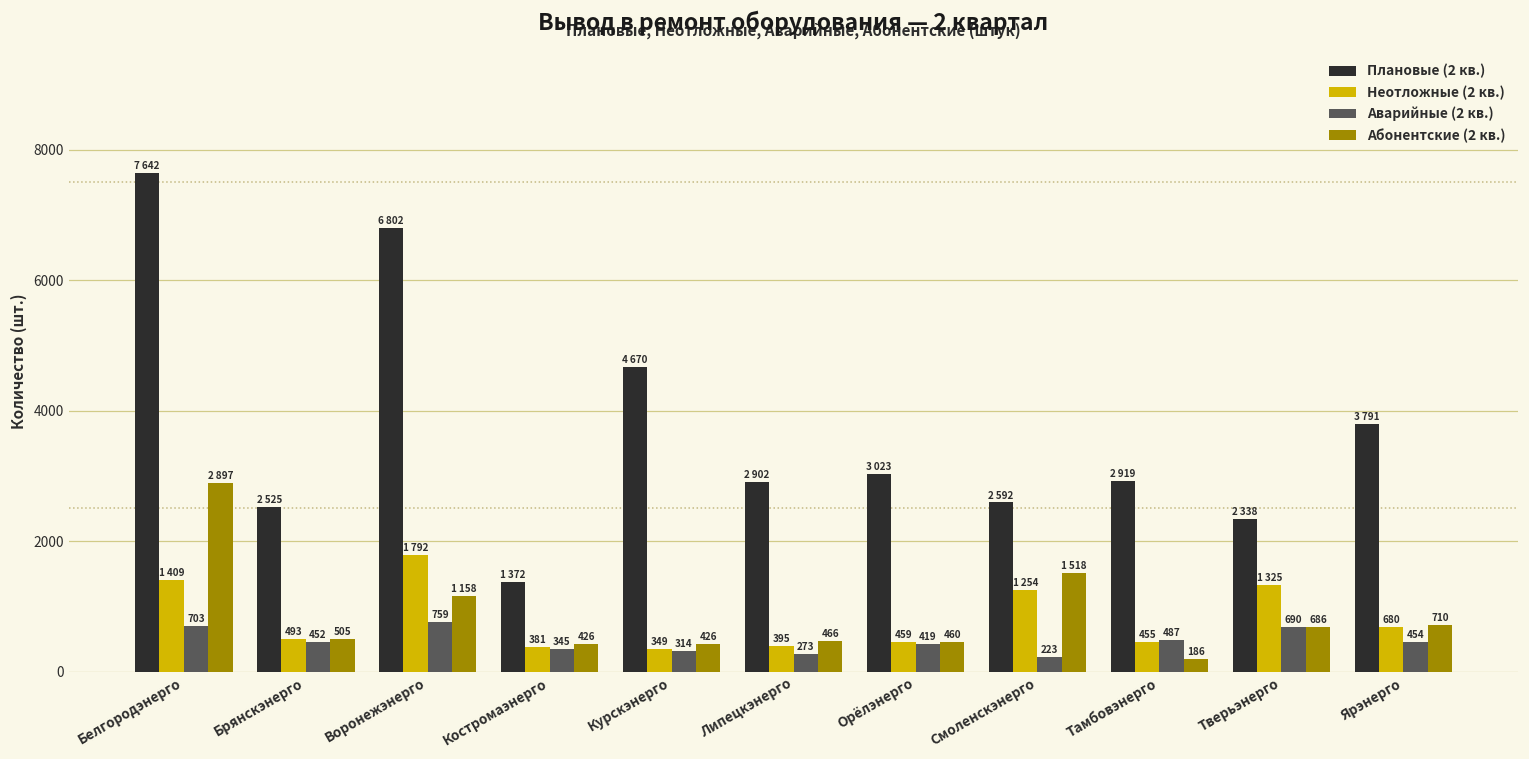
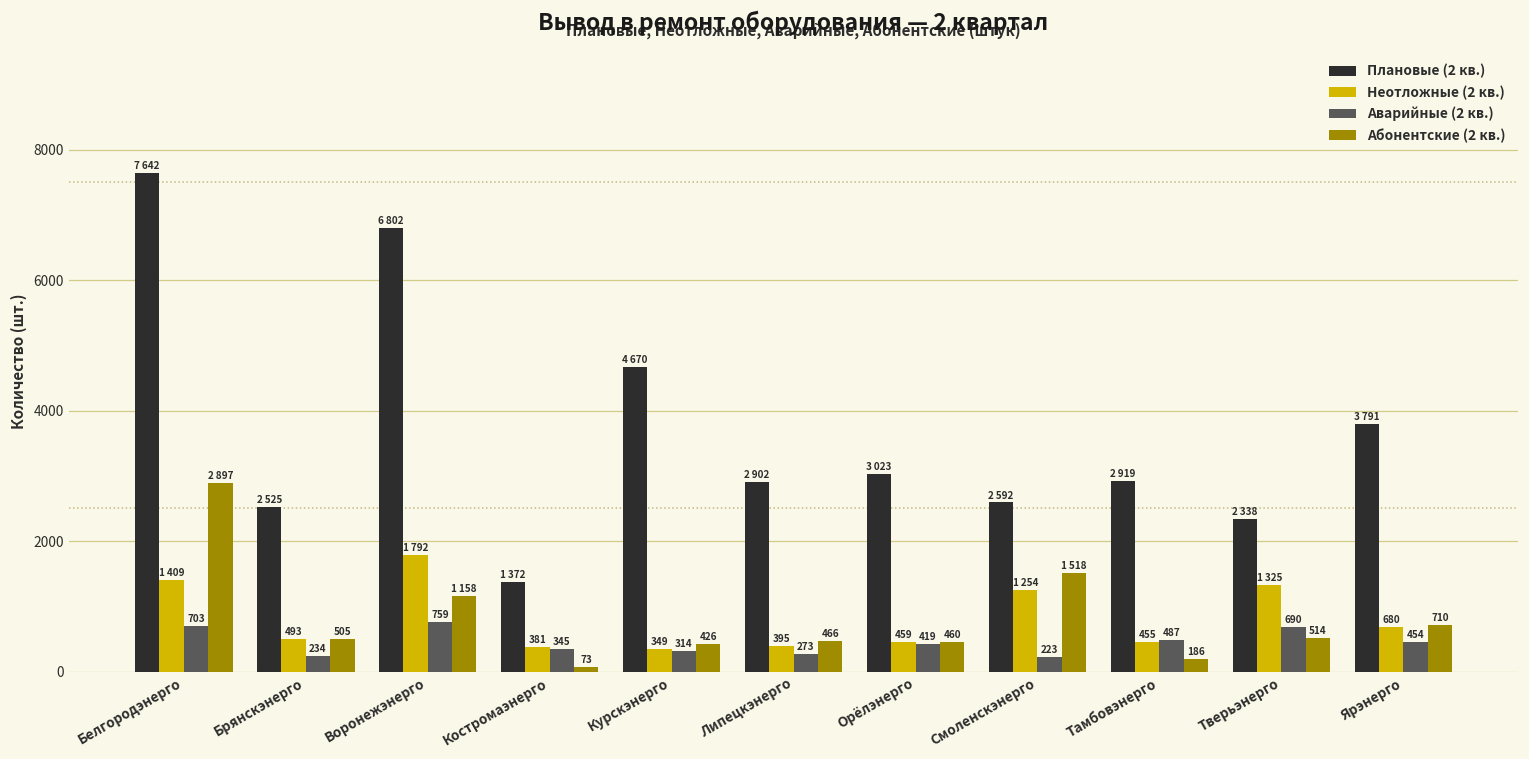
Аварийные (2 кв.), Брянскэнерго: 452 -> 234
Абонентские (2 кв.), Костромаэнерго: 426 -> 73
Абонентские (2 кв.), Тверьэнерго: 686 -> 514
